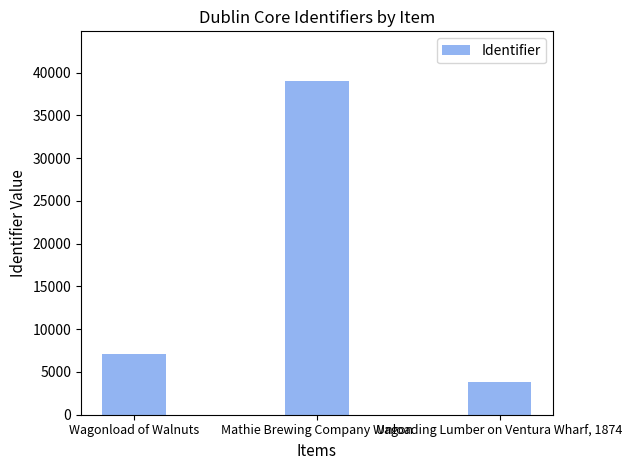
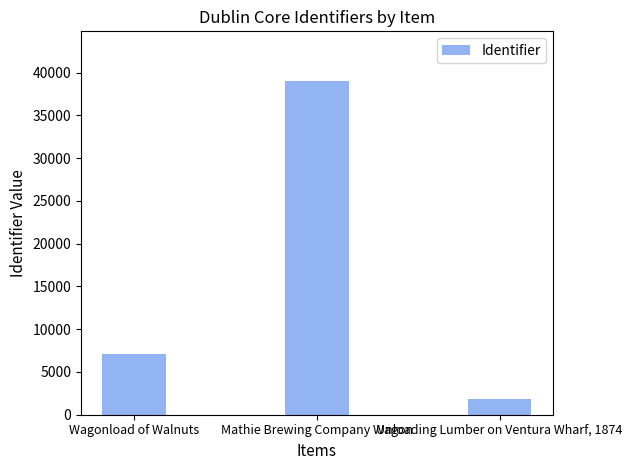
Unloading Lumber on Ventura Wharf, 1874: 4000 -> 2000
